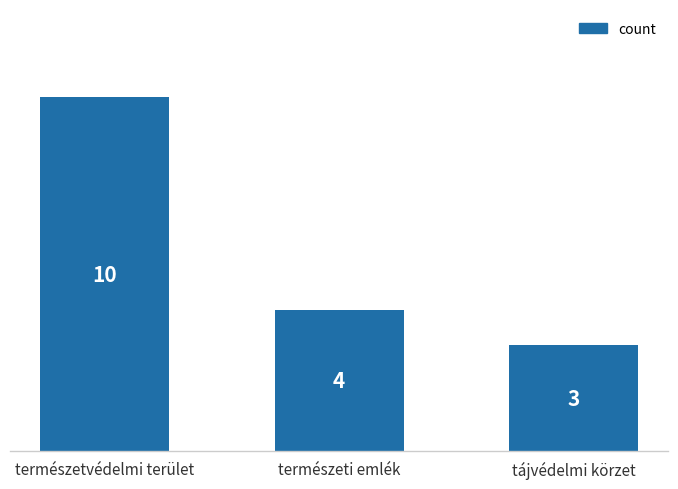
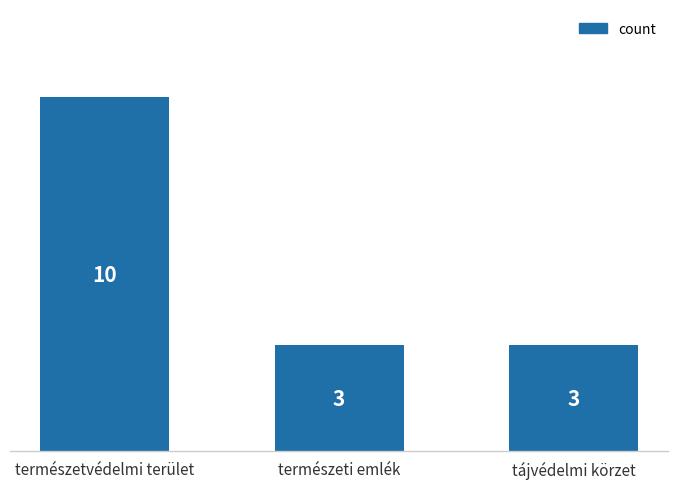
természeti emlék: 4 -> 3
